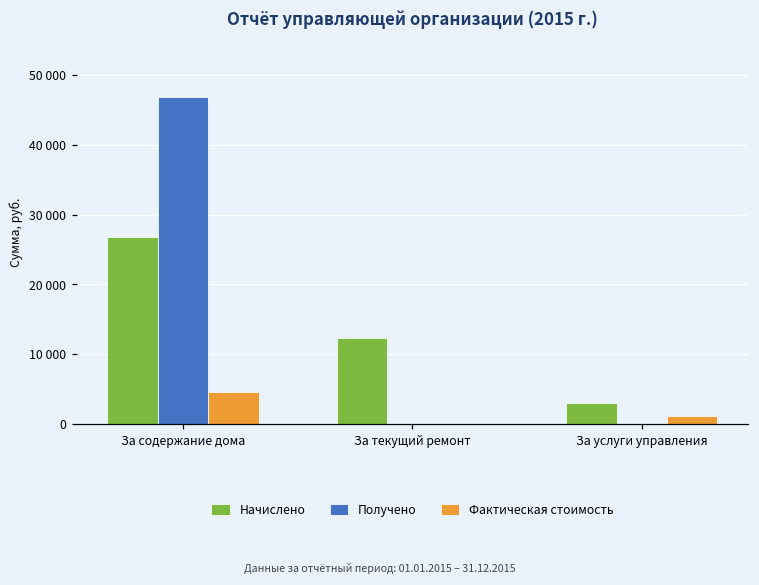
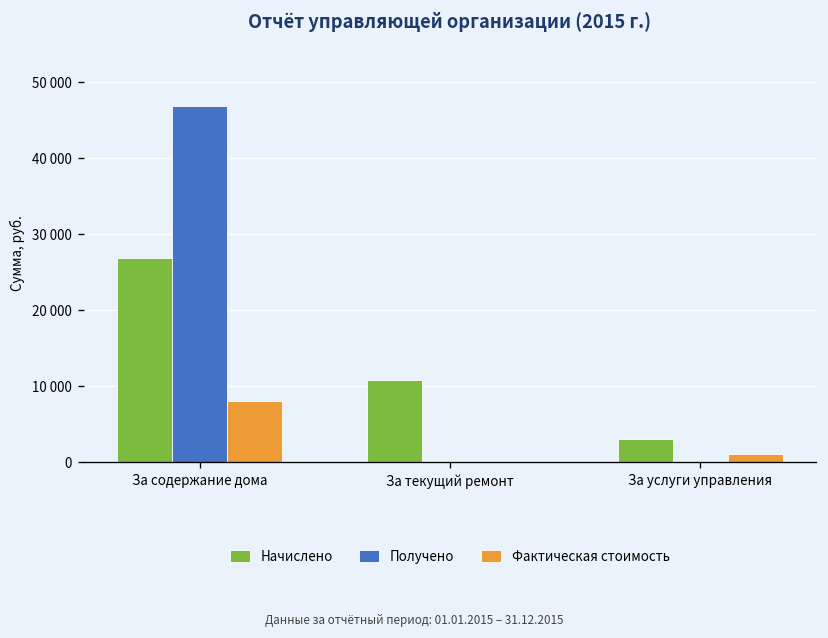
Фактическая стоимость, За содержание дома: 5000 -> 8000
Начислено, За текущий ремонт: 12000 -> 11000
